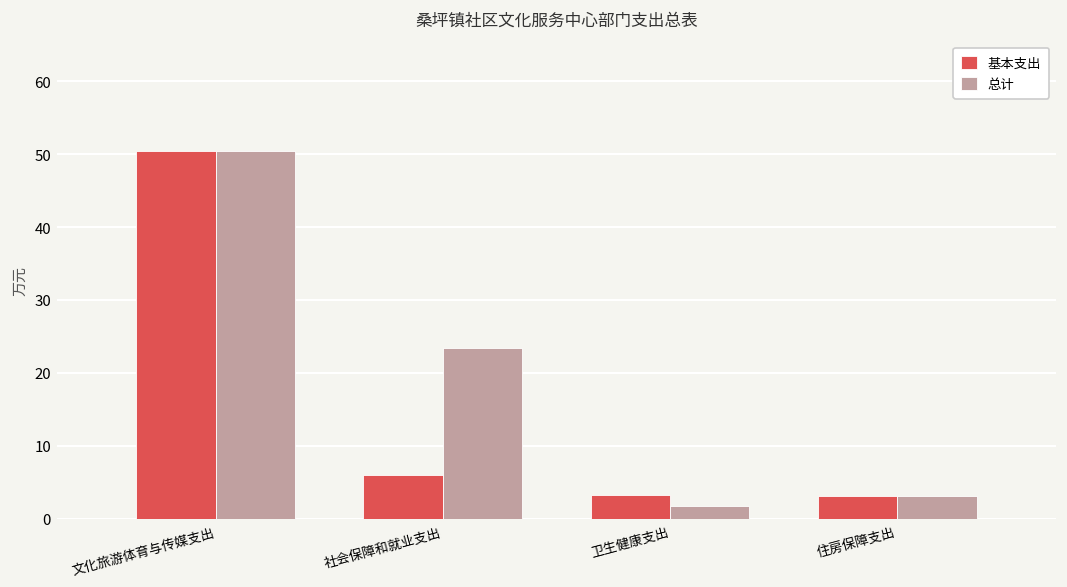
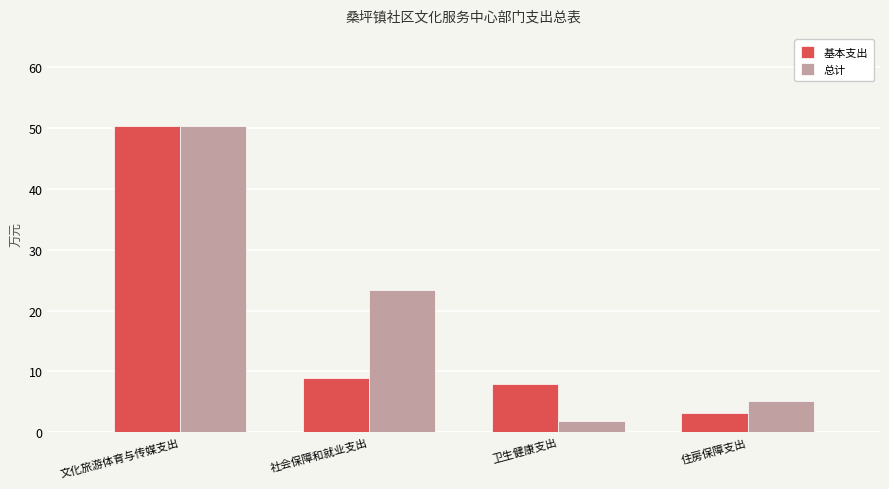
基本支出, 社会保障和就业支出: 6 -> 9
基本支出, 卫生健康支出: 3 -> 8
总计, 住房保障支出: 3 -> 5
